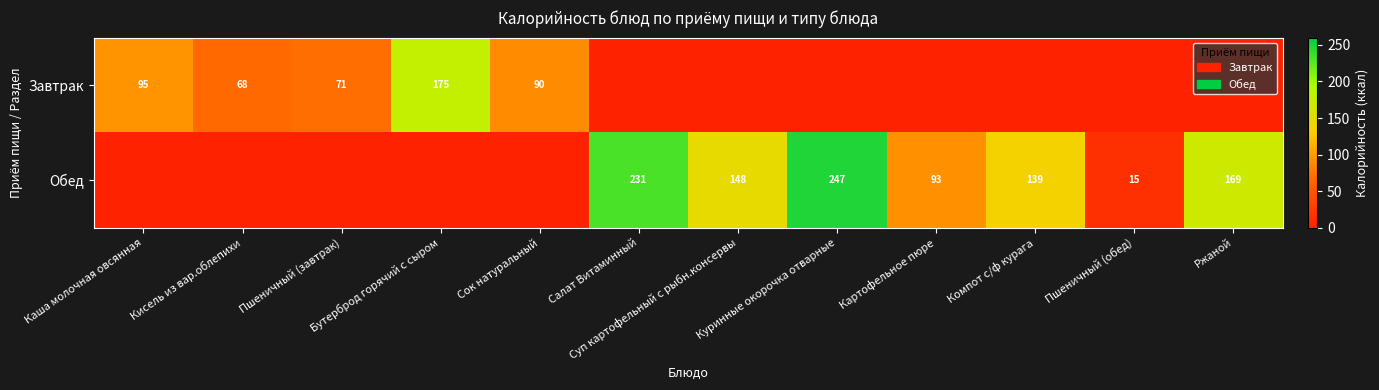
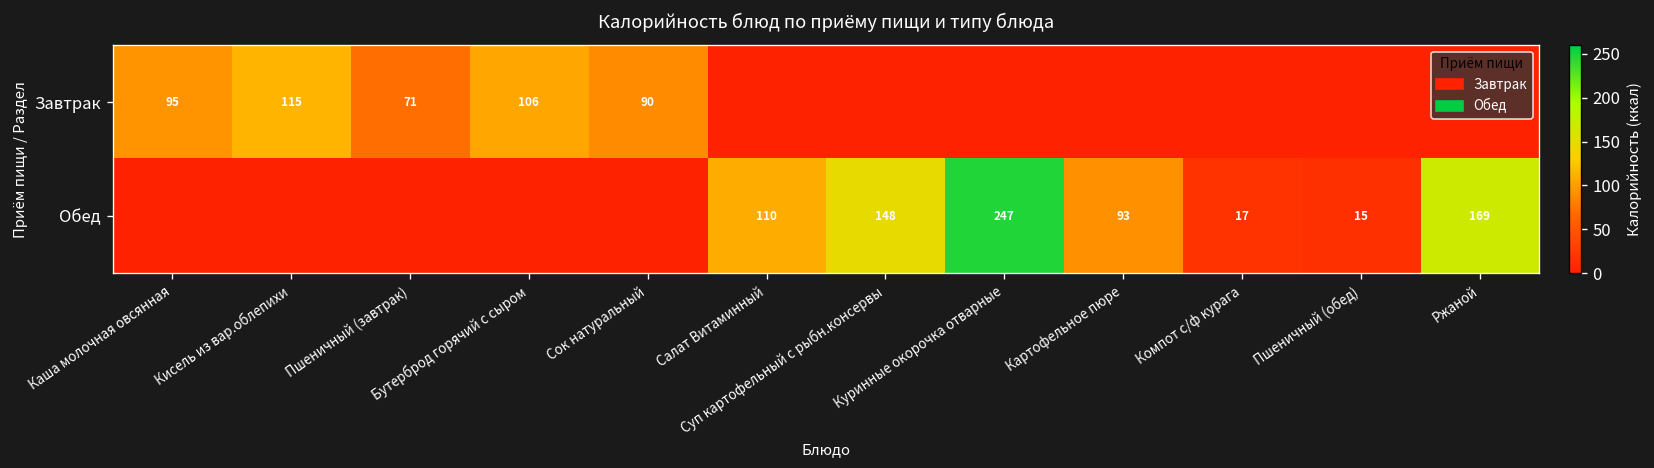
Завтрак, Кисель из вар.облепихи: 68 -> 115
Завтрак, Бутерброд горячий с сыром: 175 -> 106
Обед, Салат Витаминный: 231 -> 110
Обед, Компот с/ф курага: 139 -> 17
